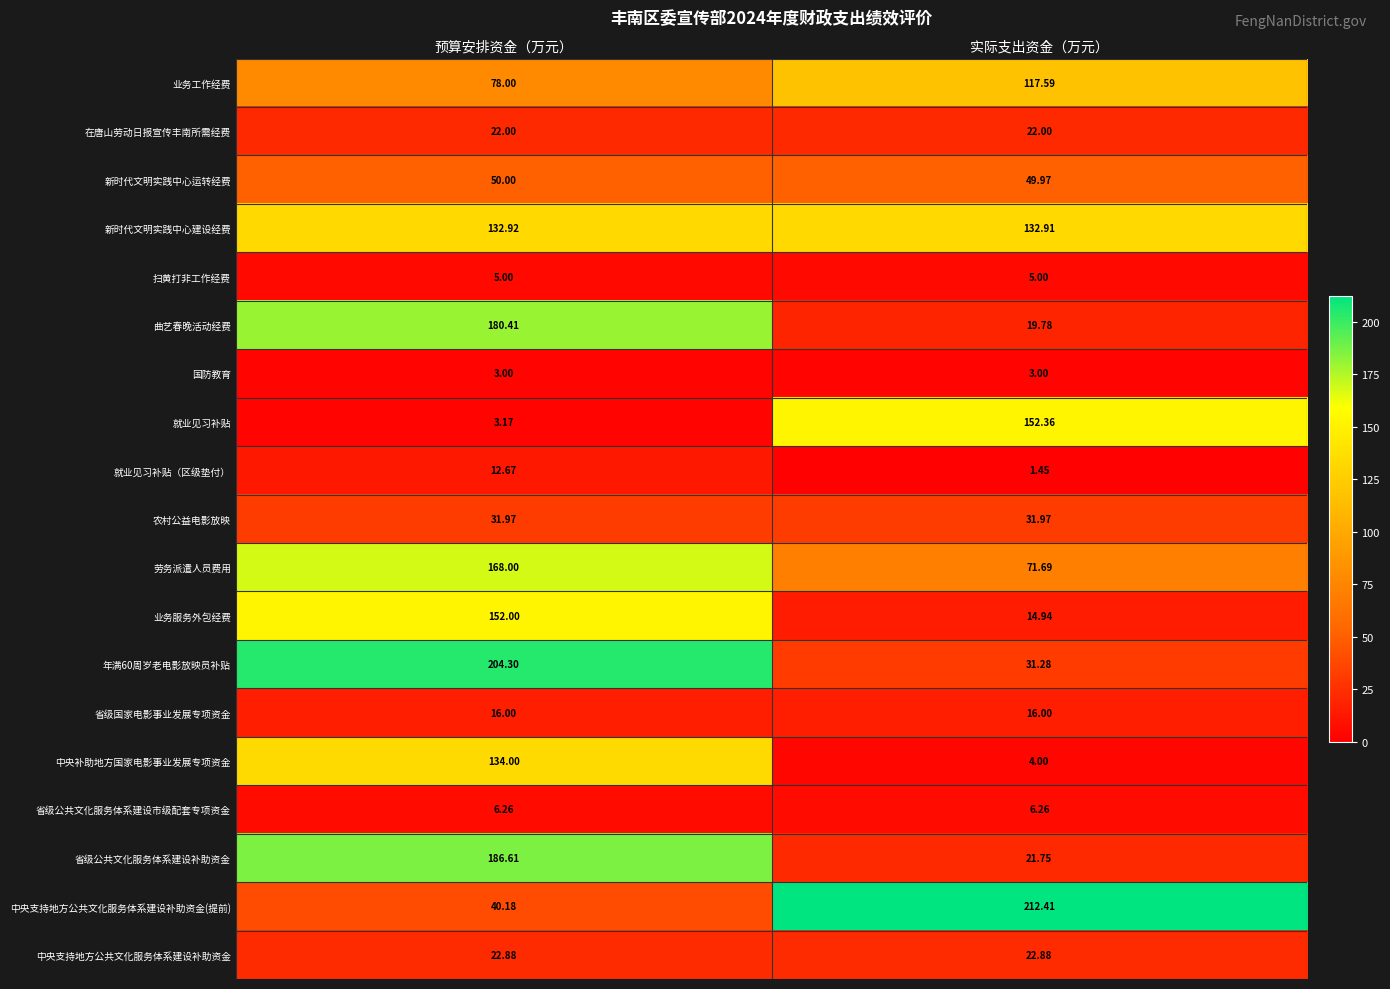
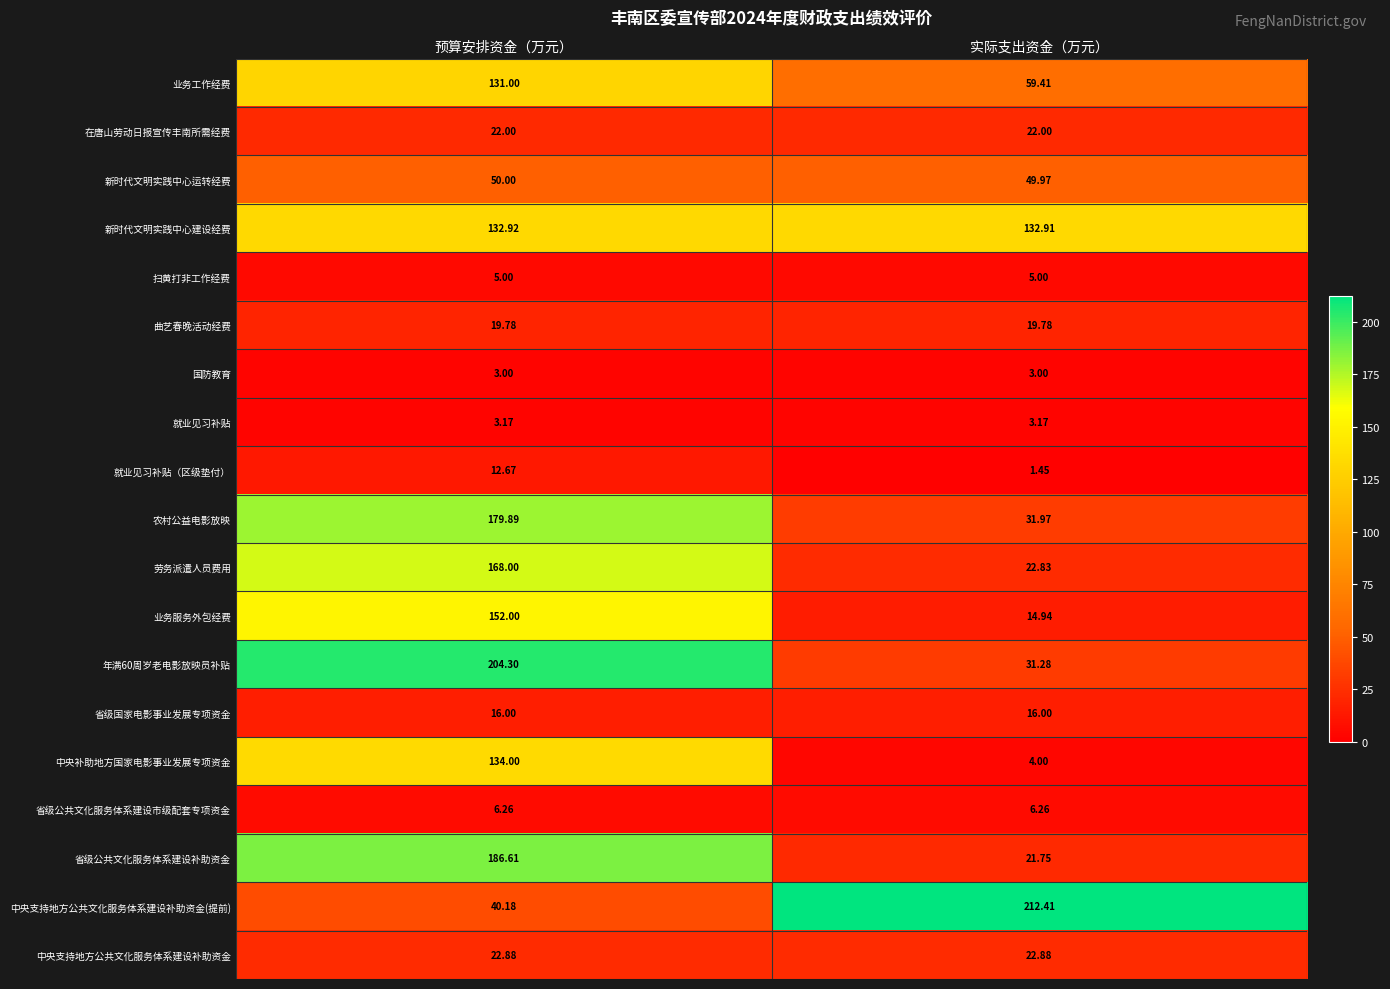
业务工作经费, 预算安排资金（万元）: 78.00 -> 131.00
业务工作经费, 实际支出资金（万元）: 117.59 -> 59.41
曲艺春晚活动经费, 预算安排资金（万元）: 180.41 -> 19.78
就业见习补贴, 实际支出资金（万元）: 152.36 -> 3.17
农村公益电影放映, 预算安排资金（万元）: 31.97 -> 179.89
劳务派遣人员费用, 实际支出资金（万元）: 71.69 -> 22.83
